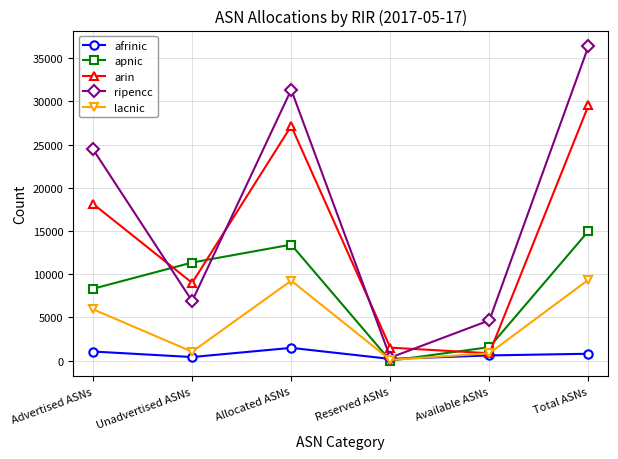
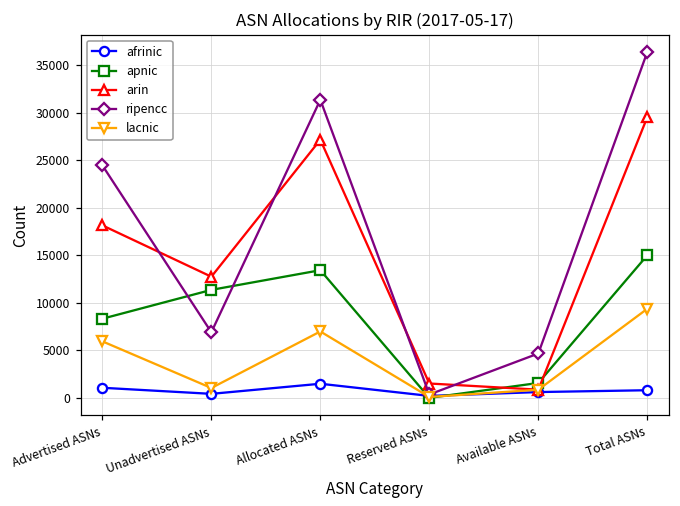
arin, Unadvertised ASNs: 9000 -> 13000
lacnic, Allocated ASNs: 9000 -> 7000
